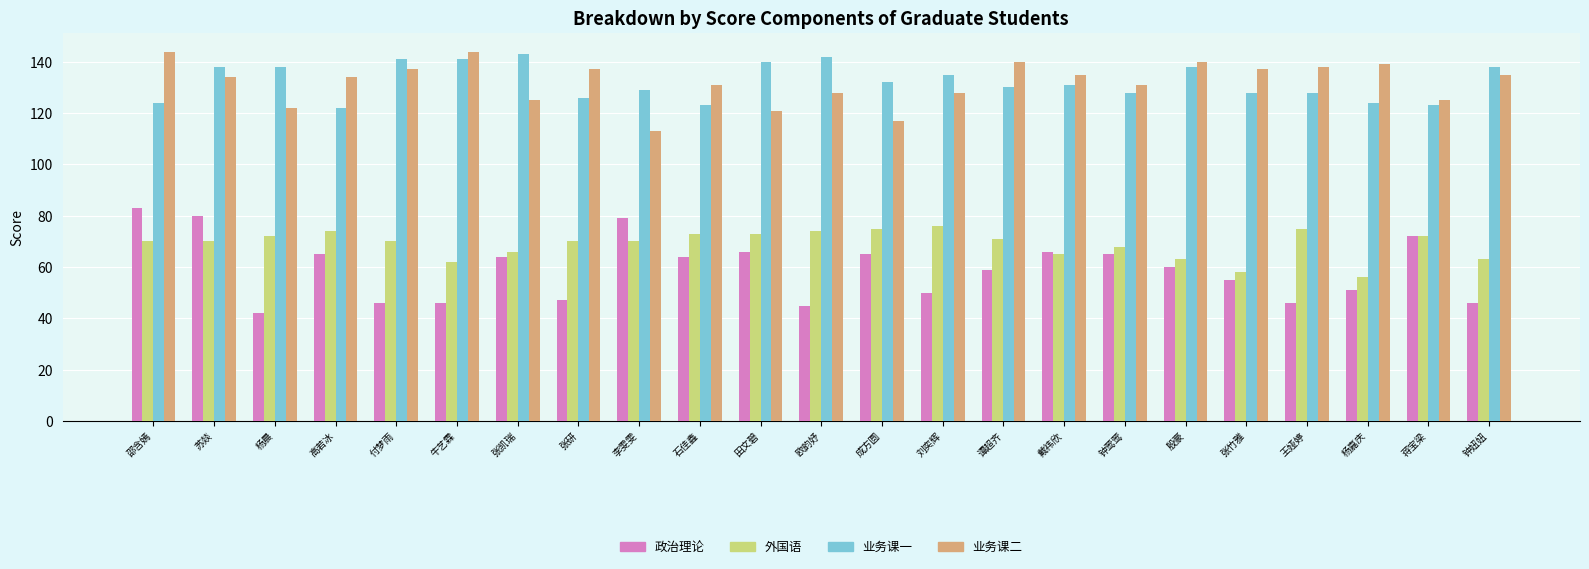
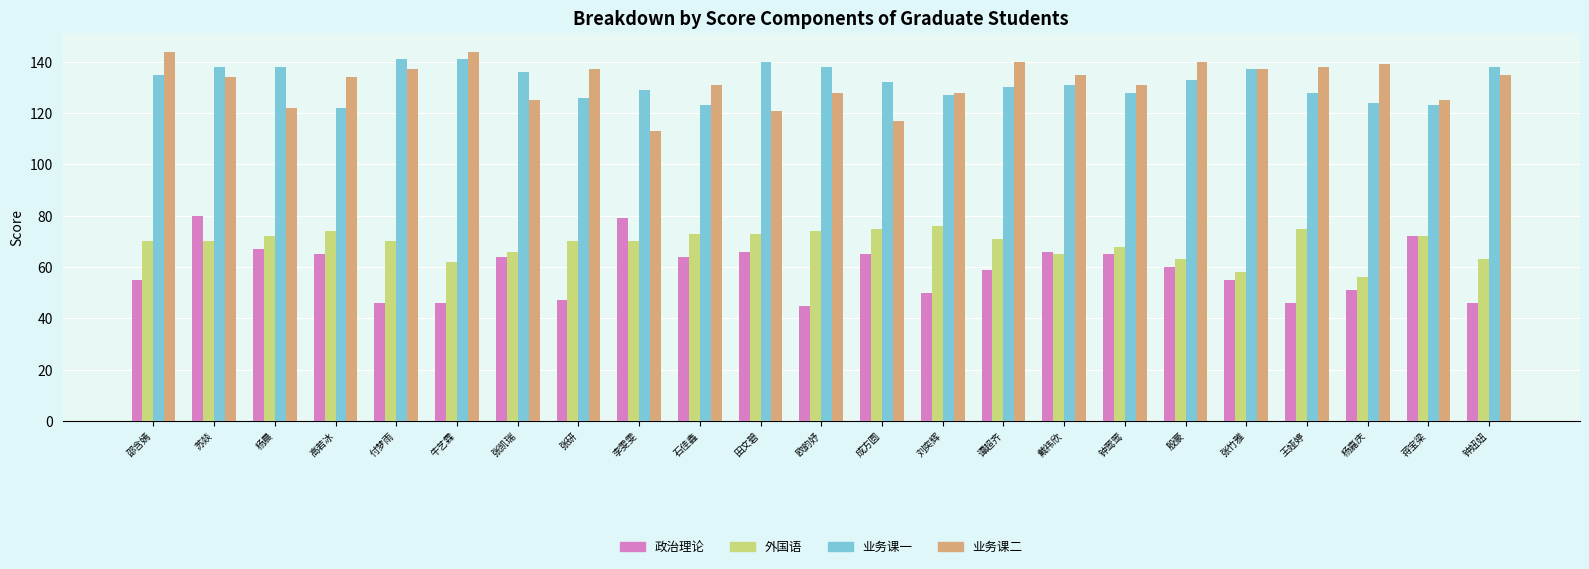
政治理论, 邵含嫣: 83 -> 55
业务课一, 邵含嫣: 124 -> 135
政治理论, 杨晨: 42 -> 67
业务课一, 张凯瑞: 143 -> 136
业务课一, 欧韵妤: 142 -> 138
业务课一, 刘奕辉: 135 -> 127
业务课一, 殷豪: 138 -> 133
业务课一, 张竹雅: 128 -> 137
